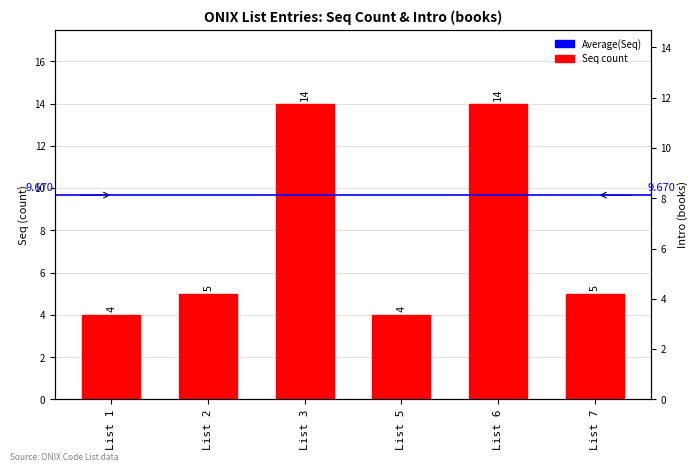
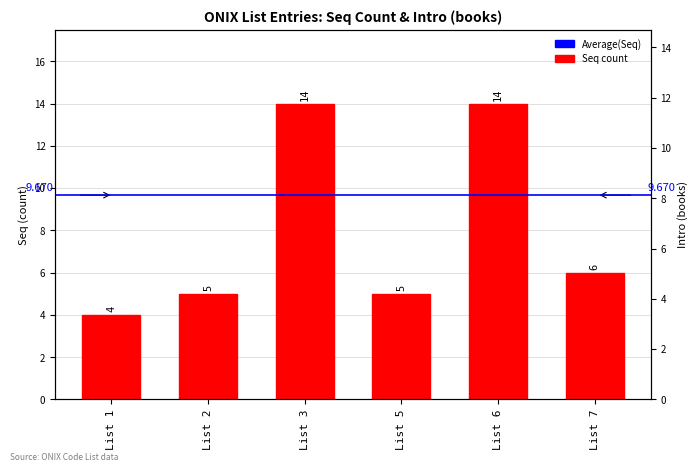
List 5: 4 -> 5
List 7: 5 -> 6
